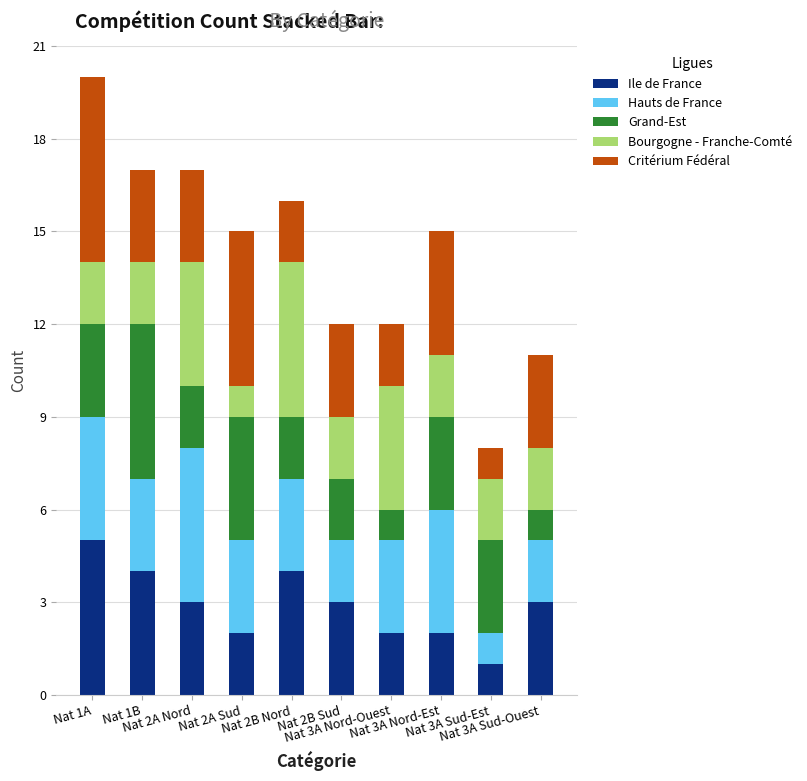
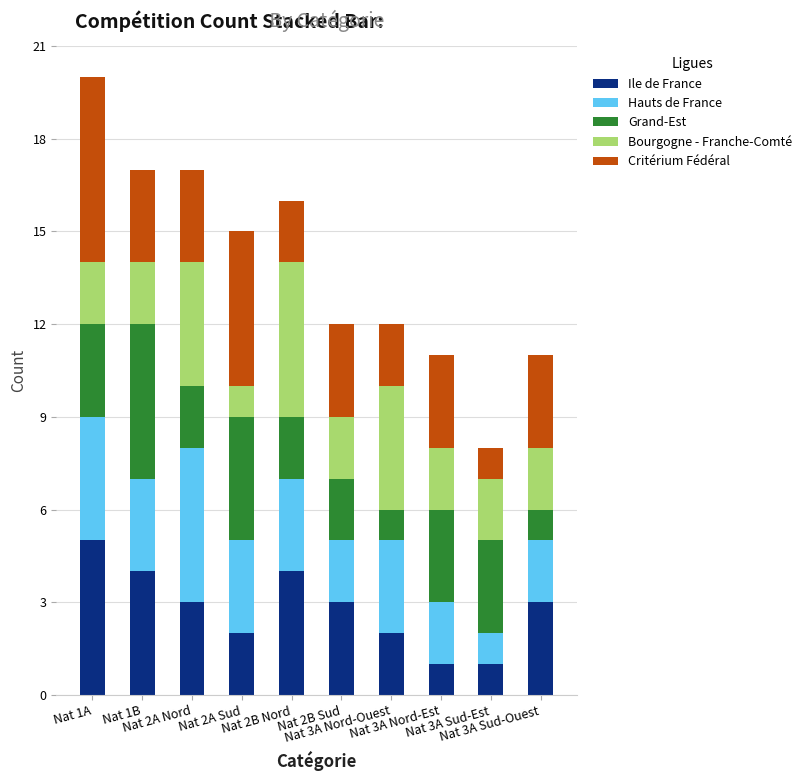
Ile de France, Nat 3A Nord-Est: 2 -> 1
Hauts de France, Nat 3A Nord-Est: 4 -> 2
Critérium Fédéral, Nat 3A Nord-Est: 4 -> 3
